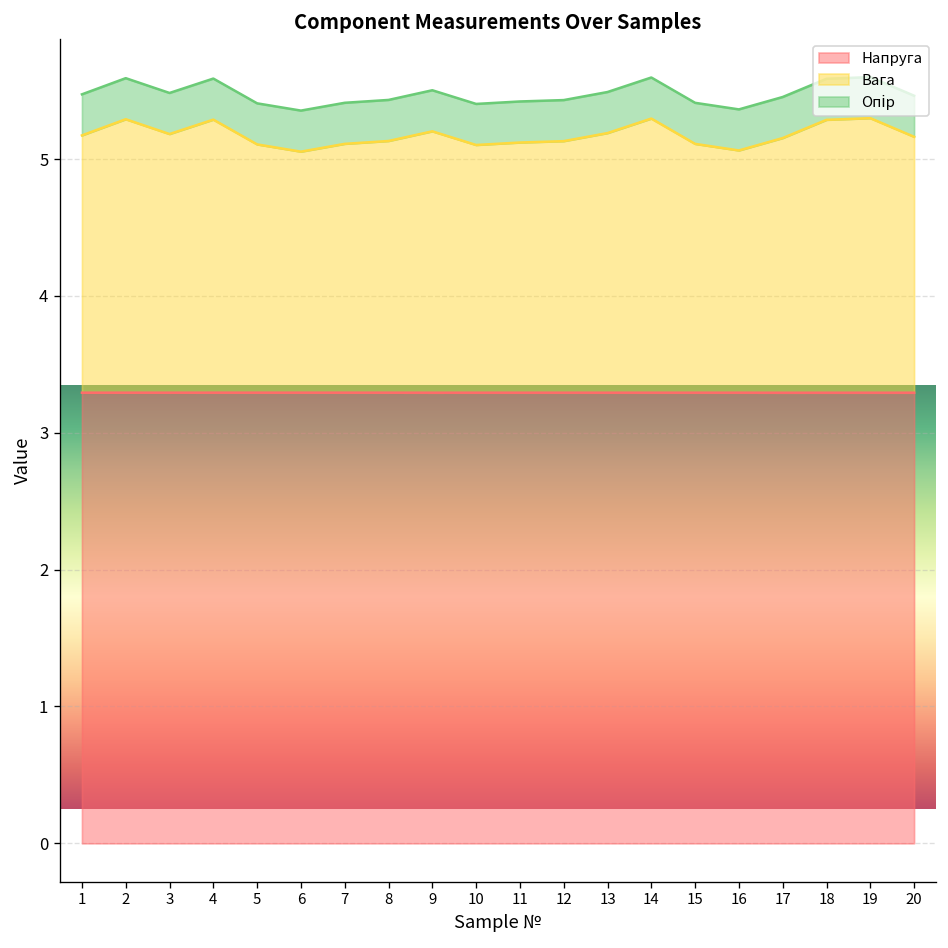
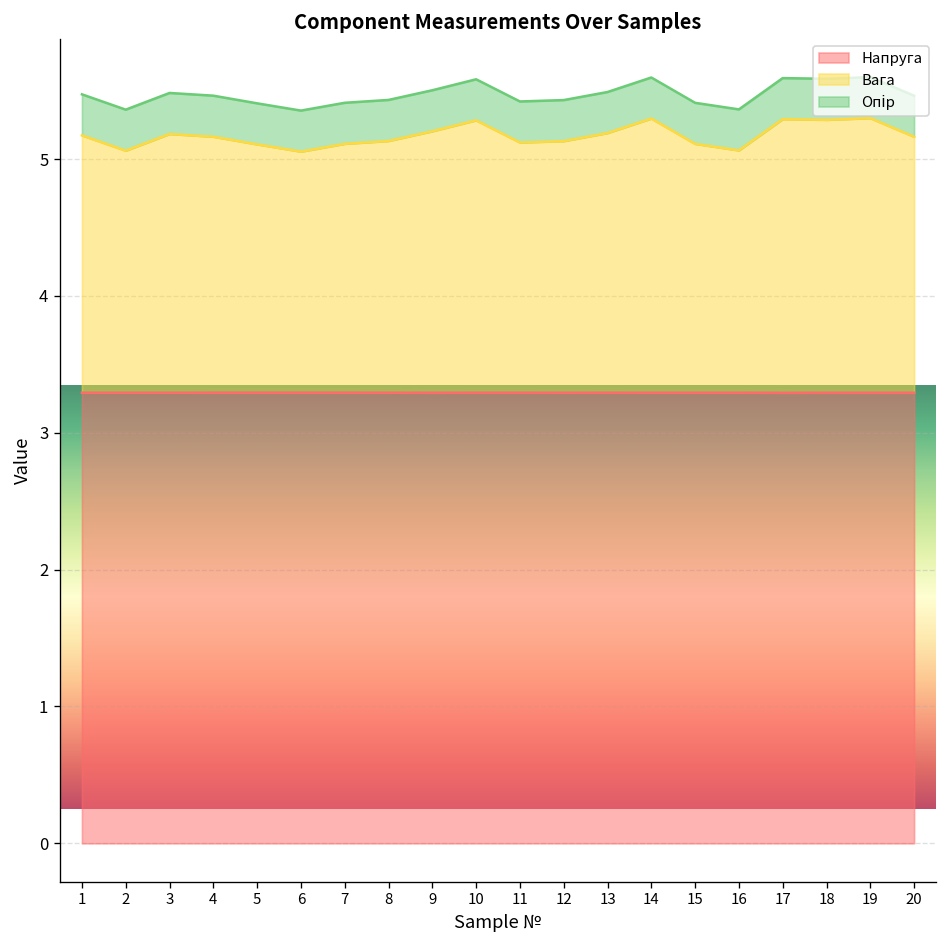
Вага, 2: 2.00 -> 1.77
Вага, 4: 2.00 -> 1.87
Вага, 10: 1.81 -> 1.99
Вага, 17: 1.86 -> 2.00
